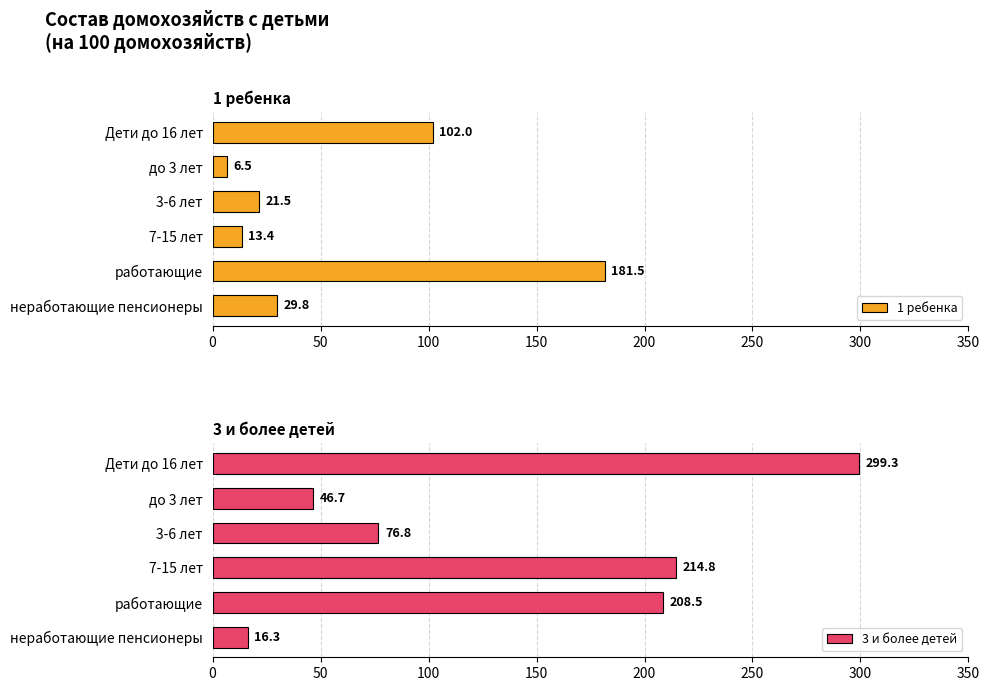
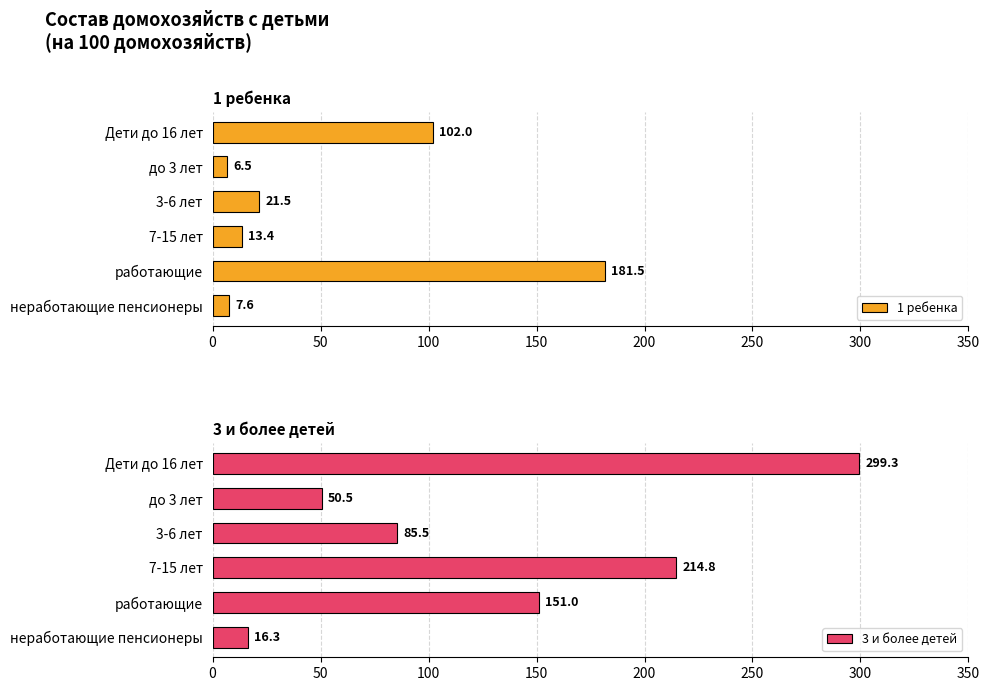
1 ребенка, неработающие пенсионеры: 29.8 -> 7.6
3 и более детей, до 3 лет: 46.7 -> 50.5
3 и более детей, 3-6 лет: 76.8 -> 85.5
3 и более детей, работающие: 208.5 -> 151.0
